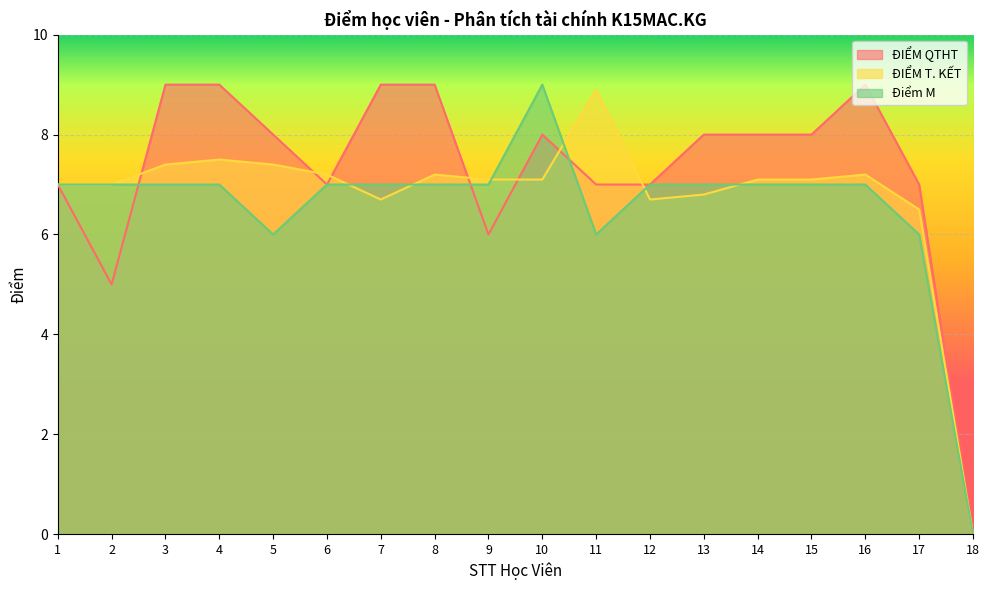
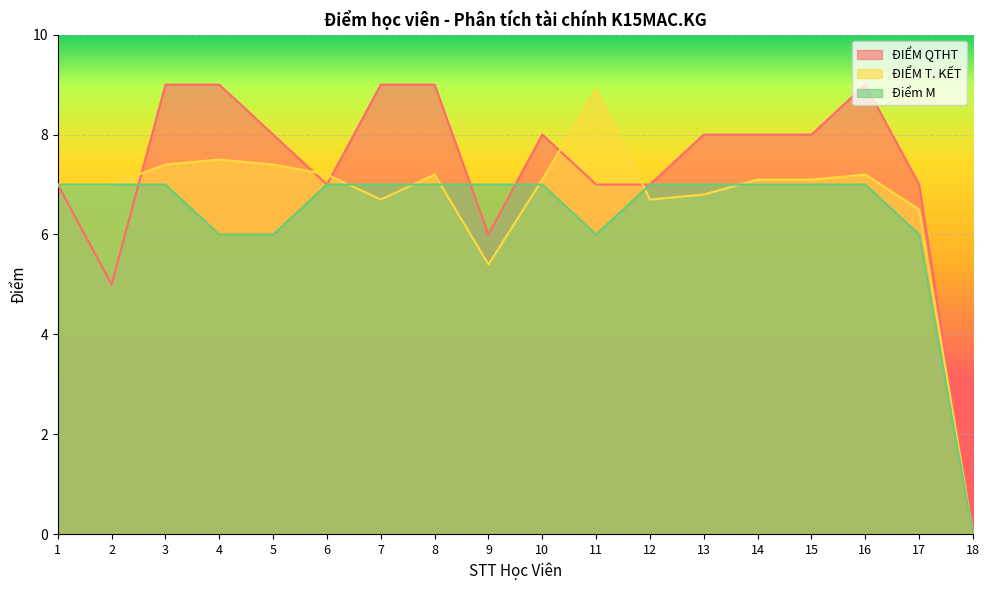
Điểm M, 4: 7 -> 6
ĐIỂM T. KẾT, 9: 7.1 -> 5.4
Điểm M, 10: 9 -> 7
